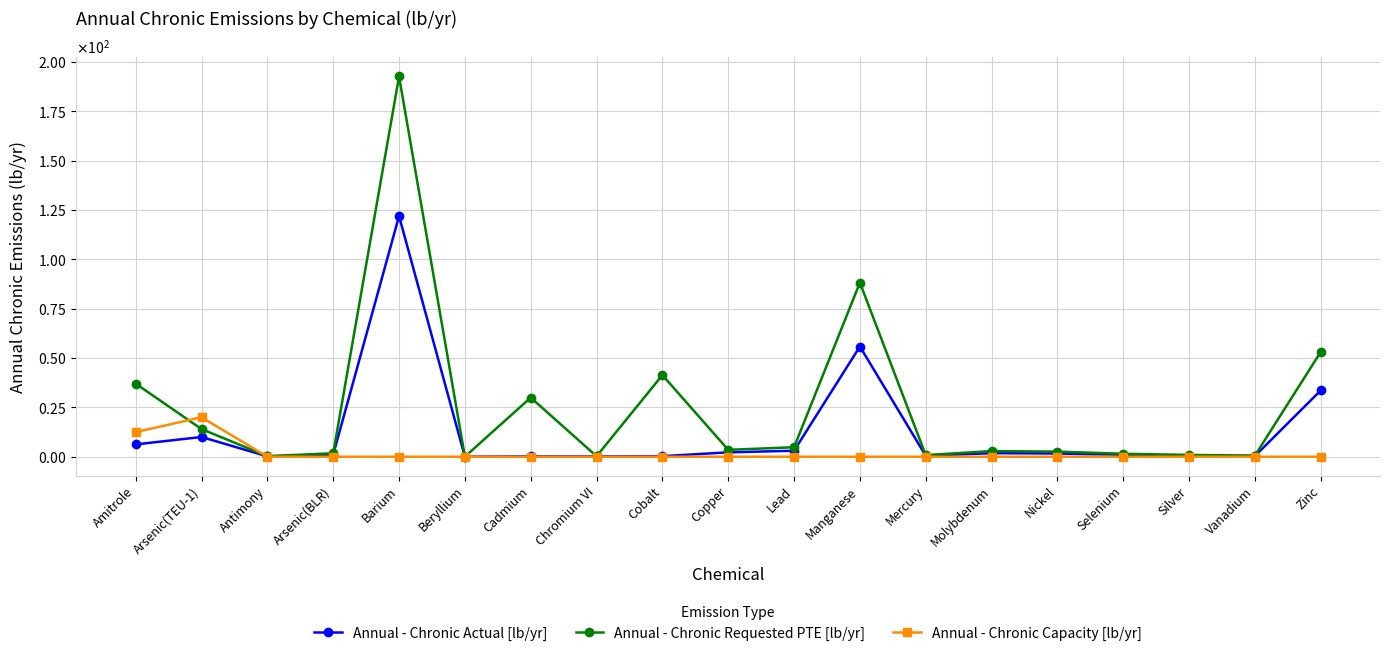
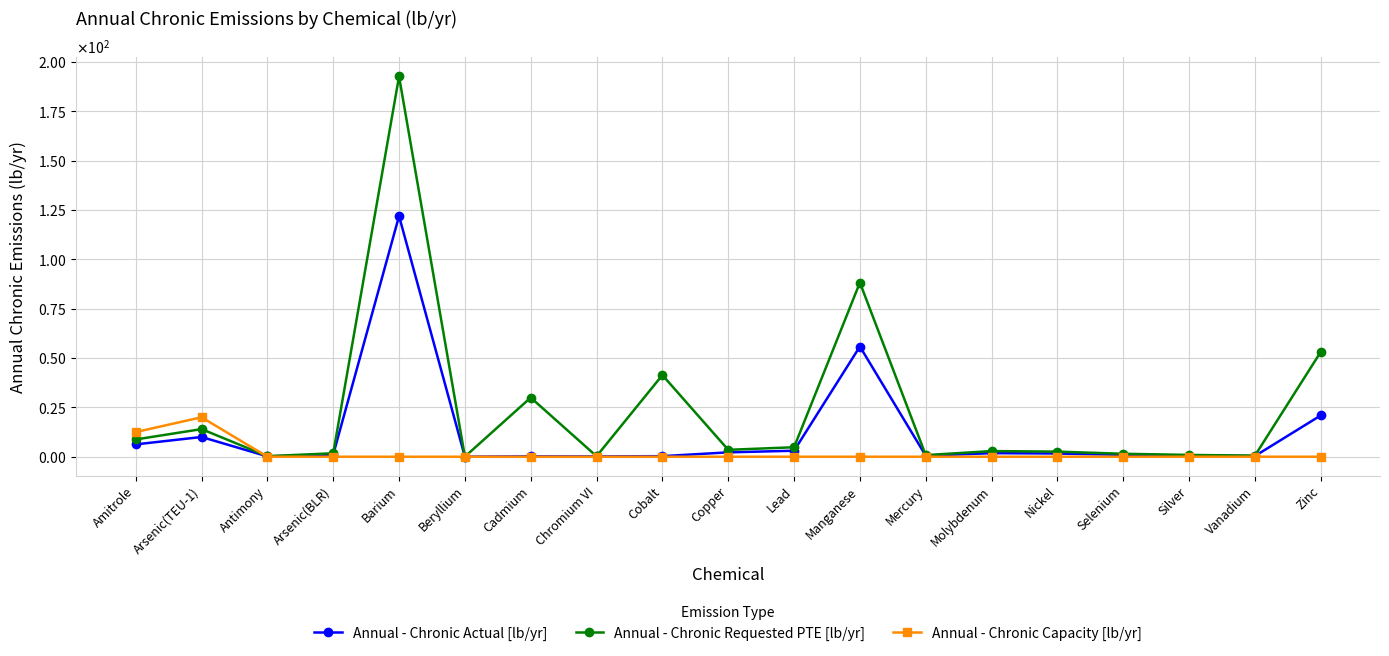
Annual - Chronic Requested PTE [lb/yr], Amitrole: 37 -> 9
Annual - Chronic Actual [lb/yr], Zinc: 34 -> 21
